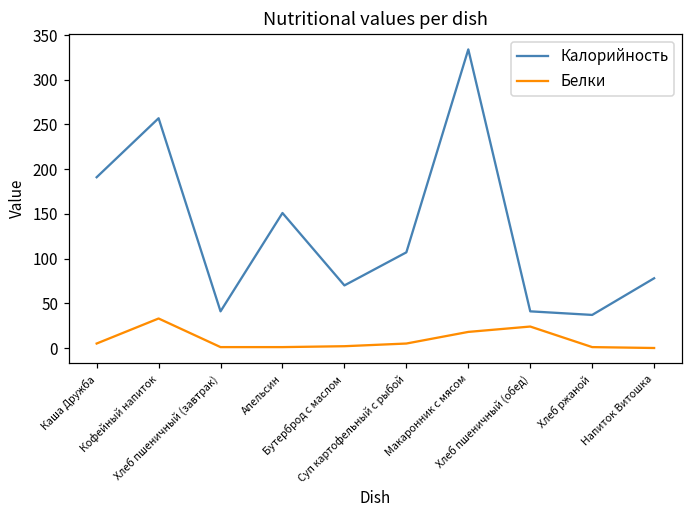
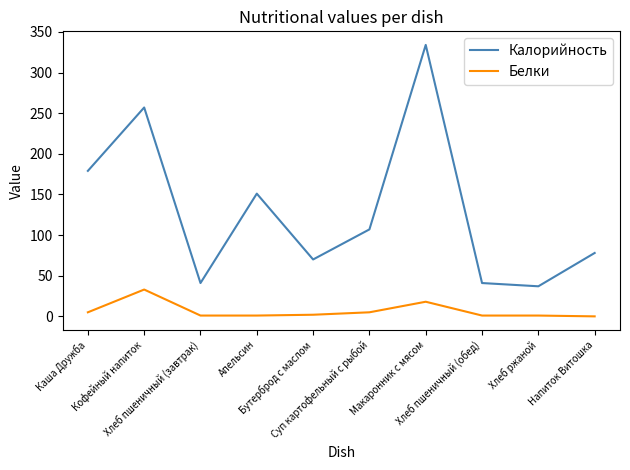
Калорийность, Каша Дружба: 190 -> 180
Белки, Хлеб пшеничный (обед): 20 -> 0
